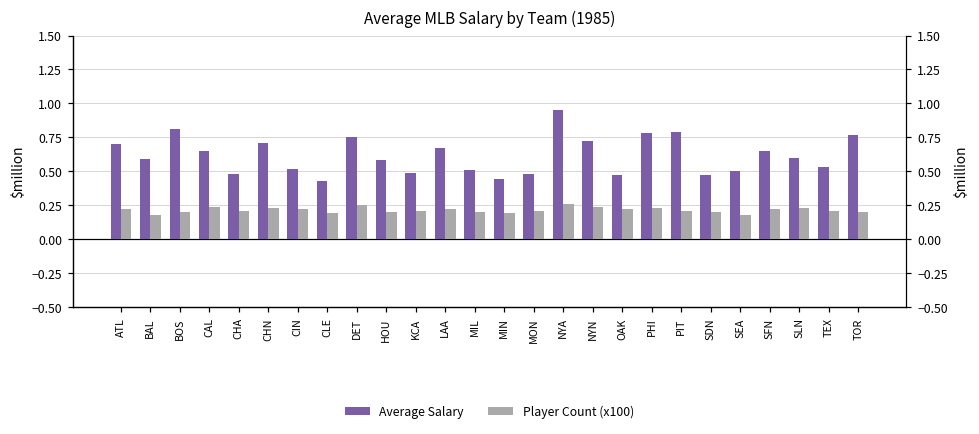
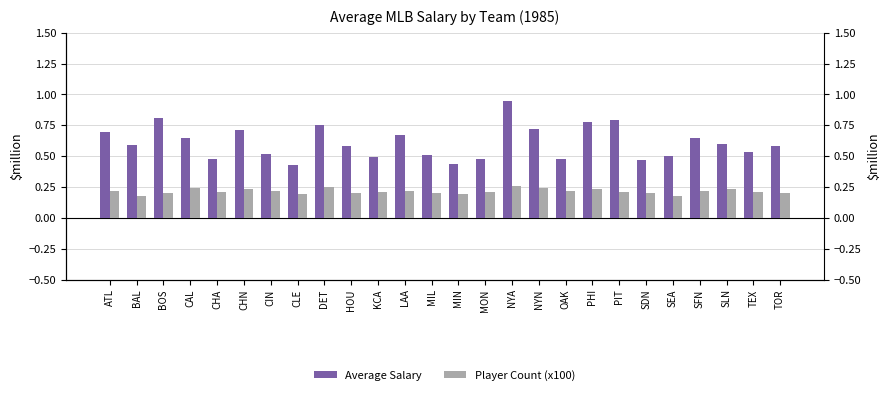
Average Salary, TOR: 0.77 -> 0.58
